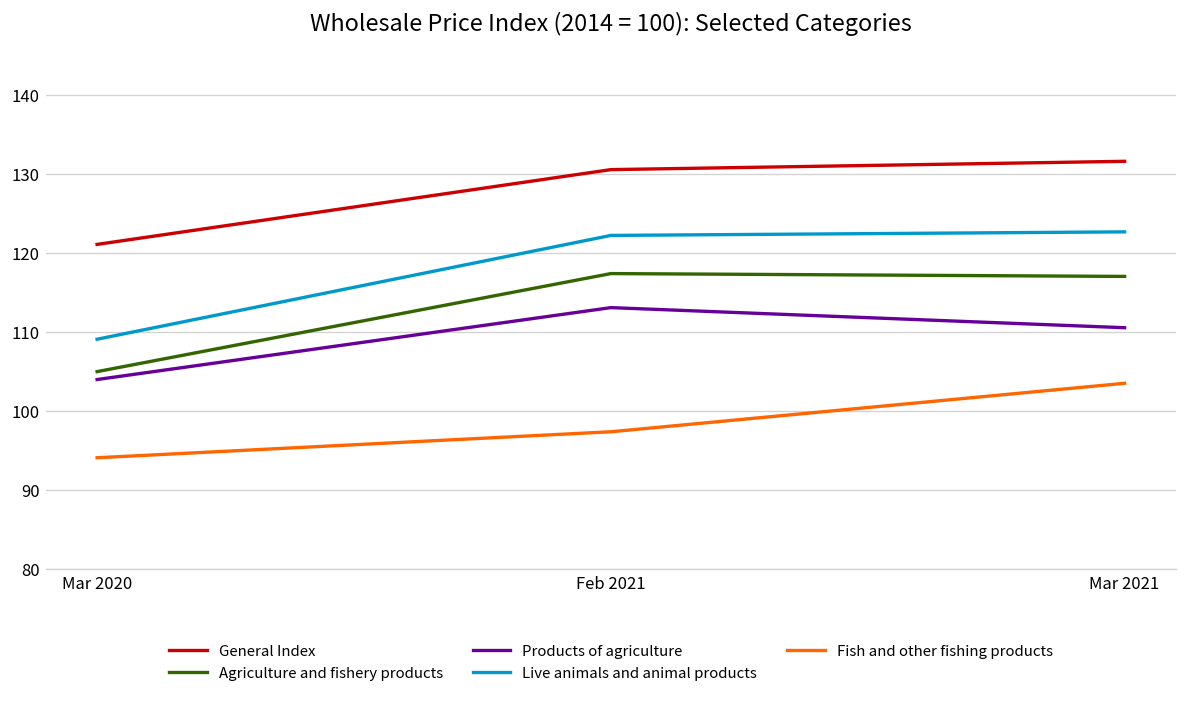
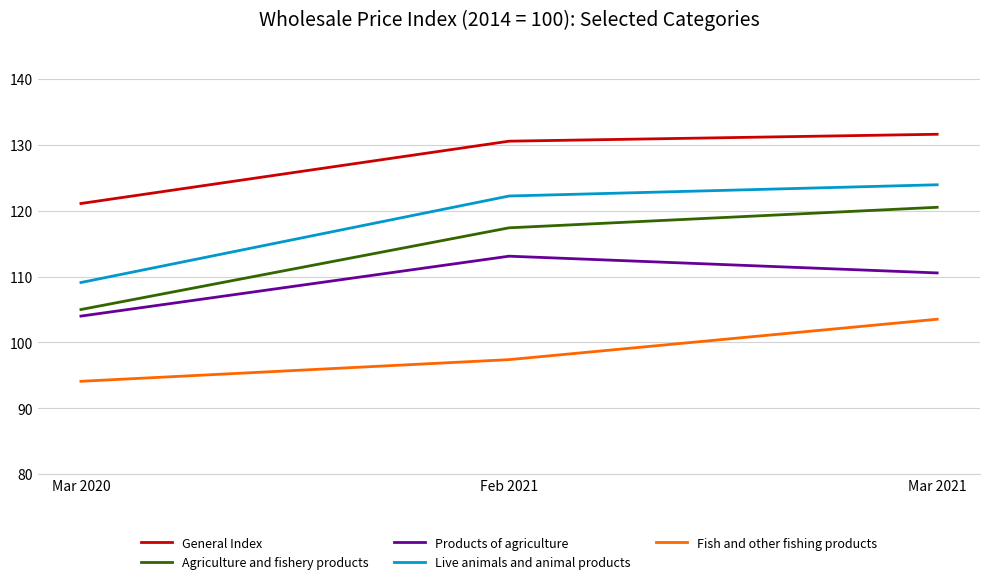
Agriculture and fishery products, Mar 2021: 117 -> 121
Live animals and animal products, Mar 2021: 123 -> 124
